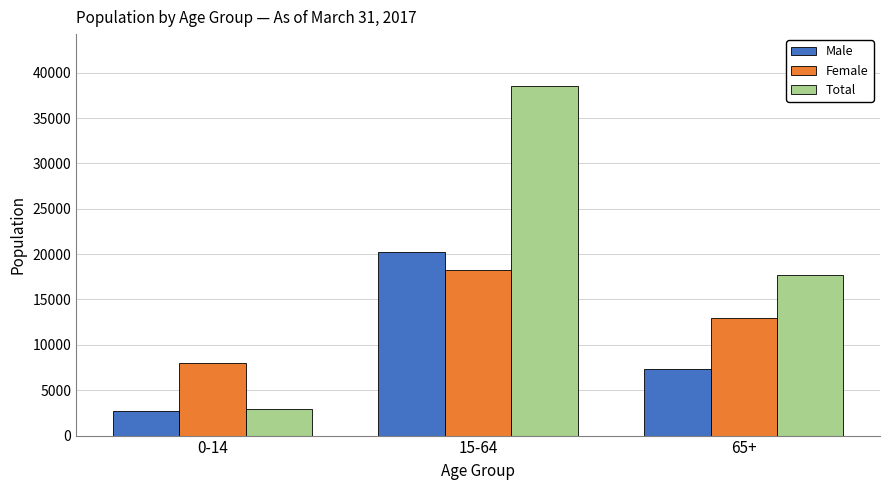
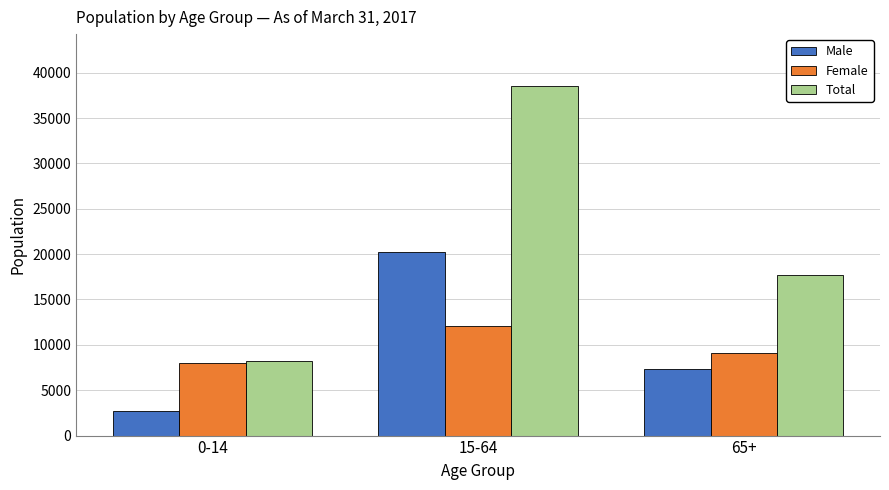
Total, 0-14: 3000 -> 8000
Female, 15-64: 18000 -> 12000
Female, 65+: 13000 -> 9000
